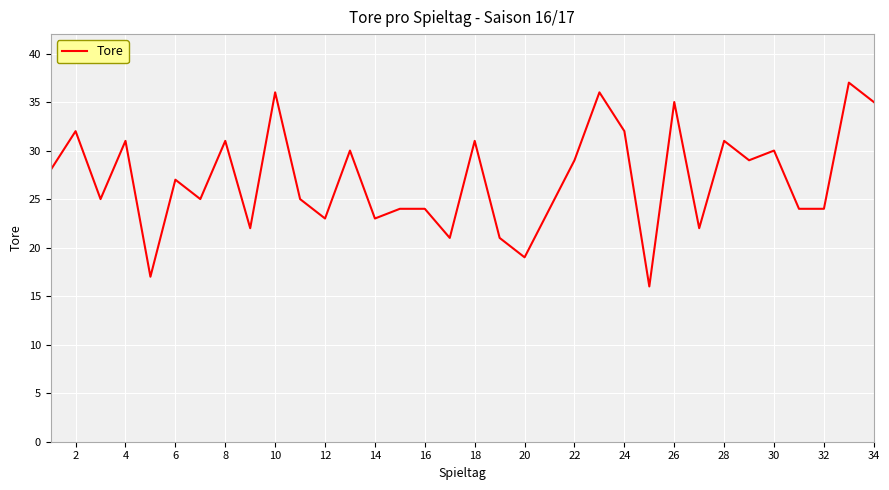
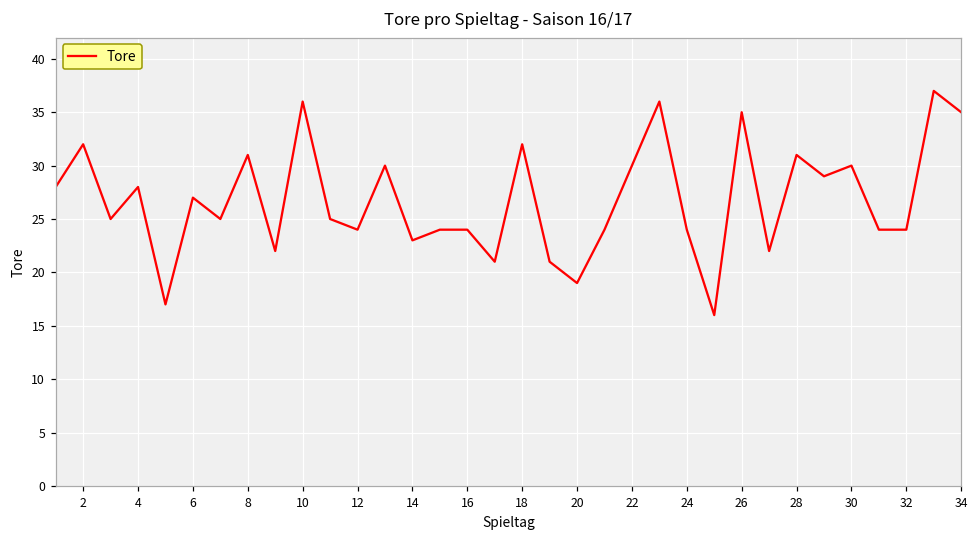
4: 31 -> 28
12: 23 -> 24
18: 31 -> 32
22: 29 -> 30
24: 32 -> 24
